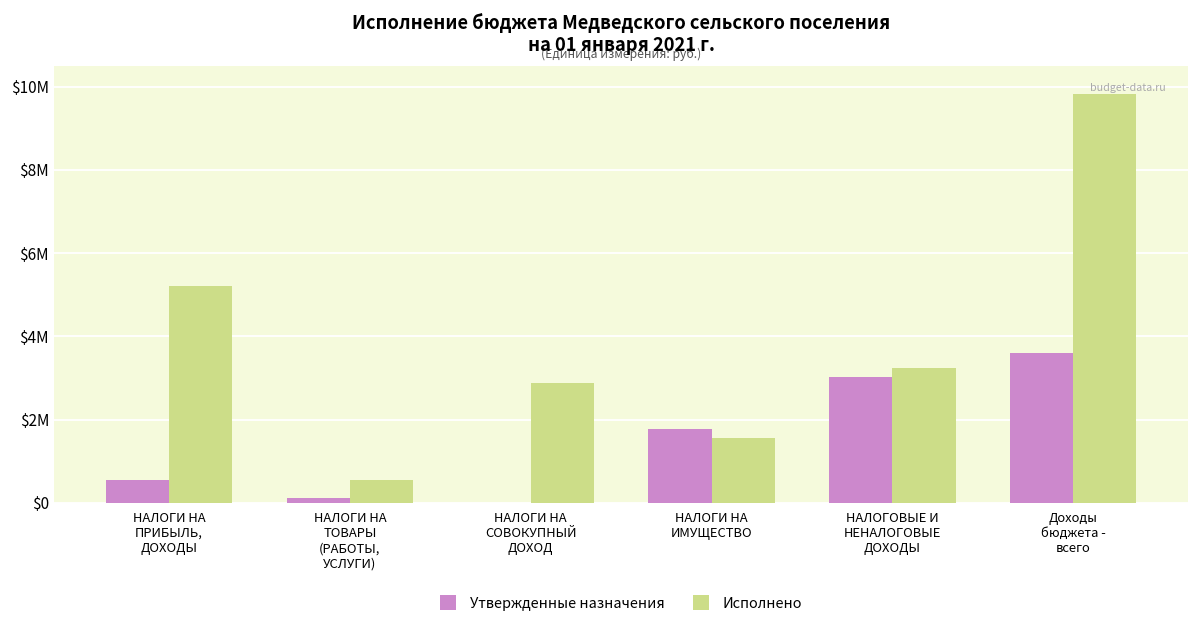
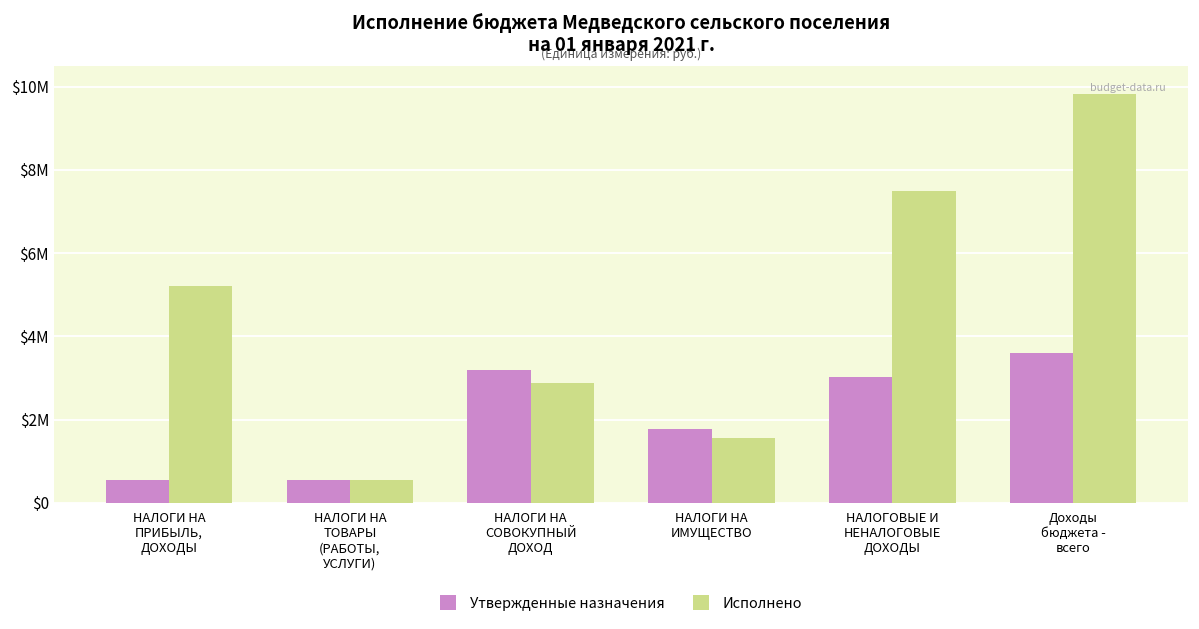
Утвержденные назначения, НАЛОГИ НА ТОВАРЫ (РАБОТЫ, УСЛУГИ): $100000 -> $500000
Утвержденные назначения, НАЛОГИ НА СОВОКУПНЫЙ ДОХОД: $0 -> $3200000
Исполнено, НАЛОГОВЫЕ И НЕНАЛОГОВЫЕ ДОХОДЫ: $3200000 -> $7500000
